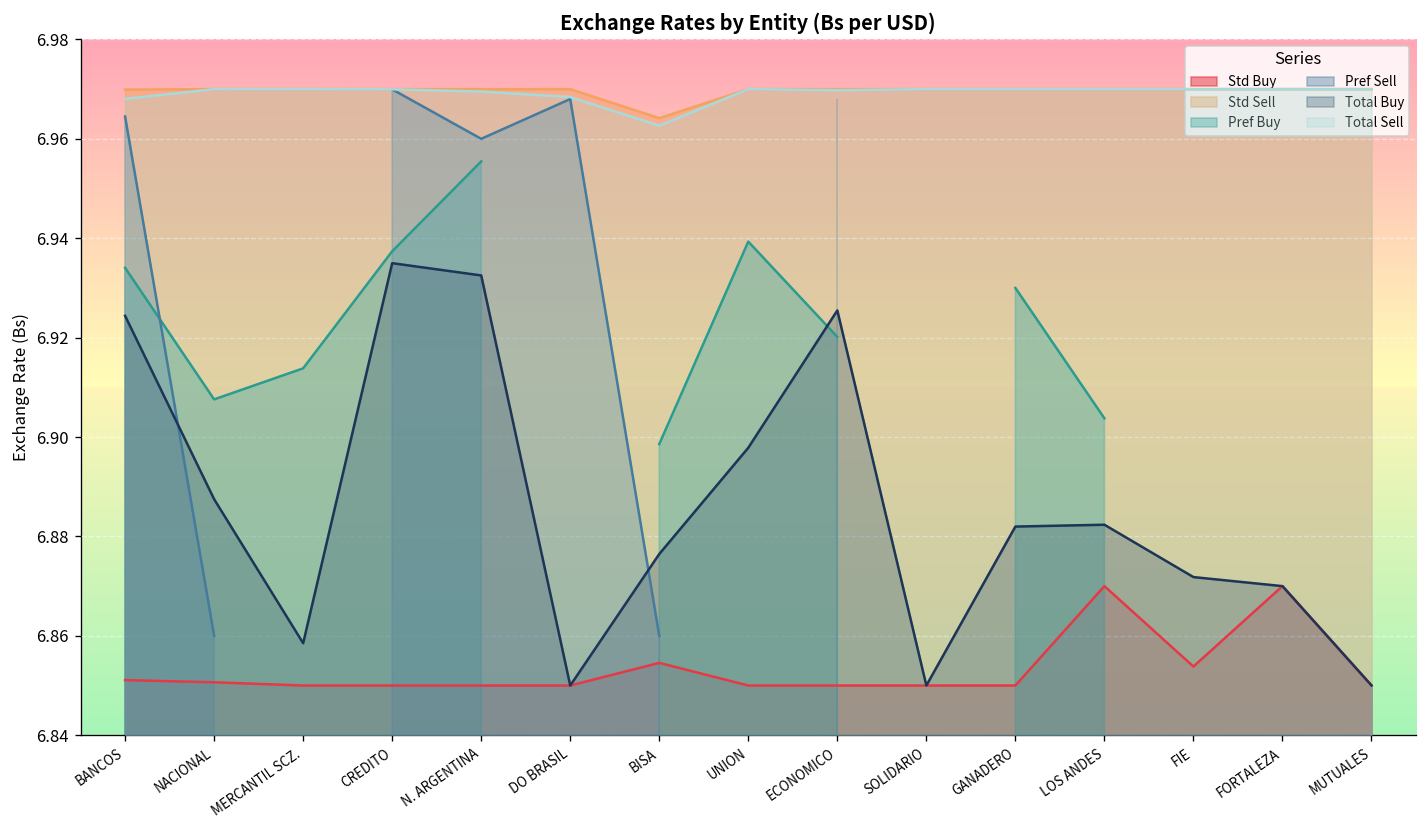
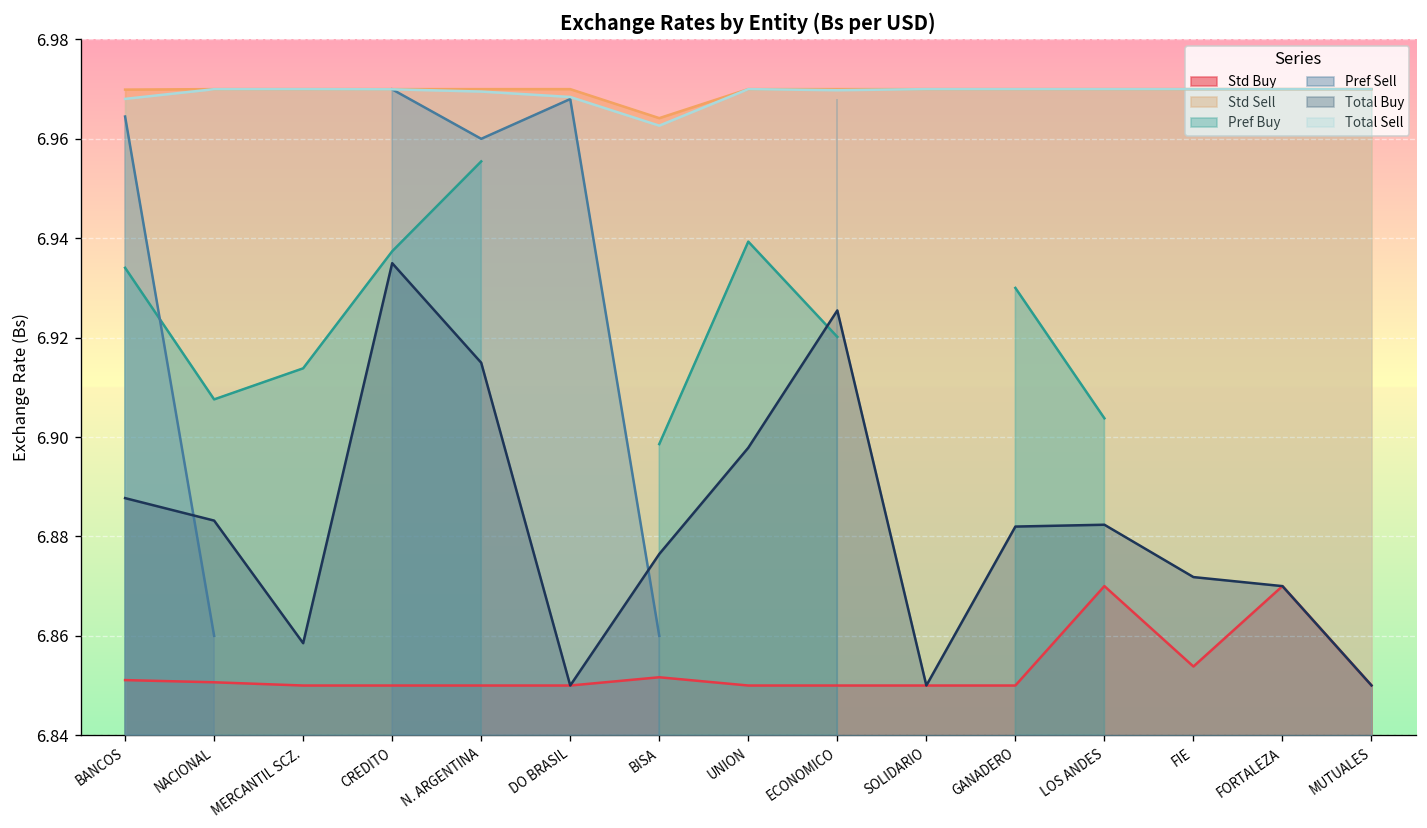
Total Buy, BANCOS: 6.924 -> 6.888
Total Buy, NACIONAL: 6.887 -> 6.883
Total Buy, N. ARGENTINA: 6.933 -> 6.915
Std Buy, BISA: 6.855 -> 6.852
